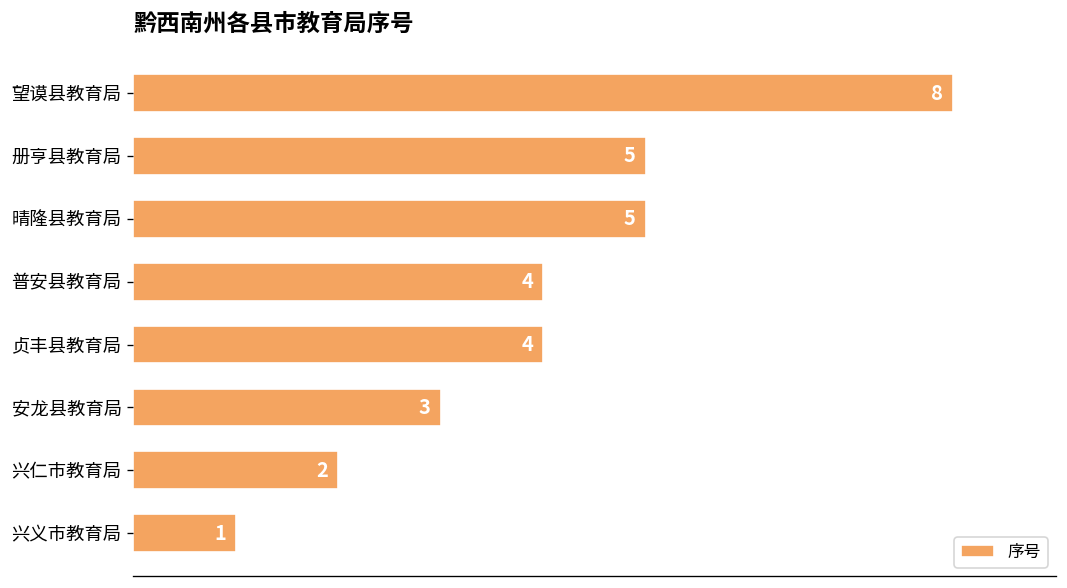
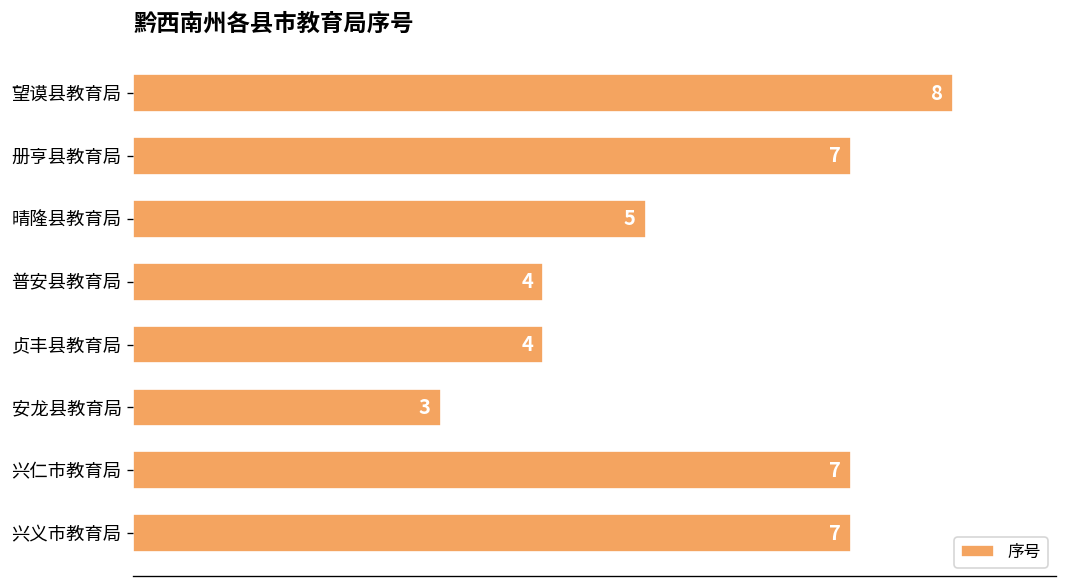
册亨县教育局: 5 -> 7
兴仁市教育局: 2 -> 7
兴义市教育局: 1 -> 7
